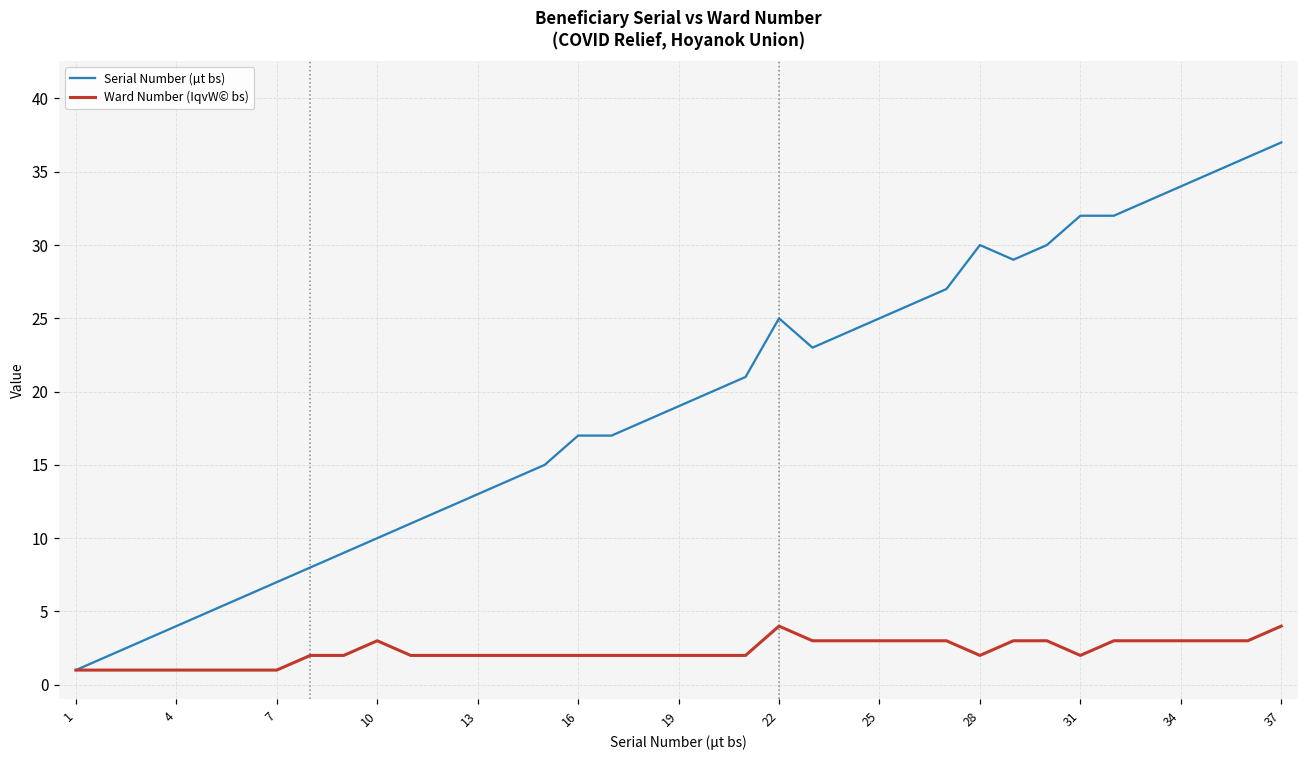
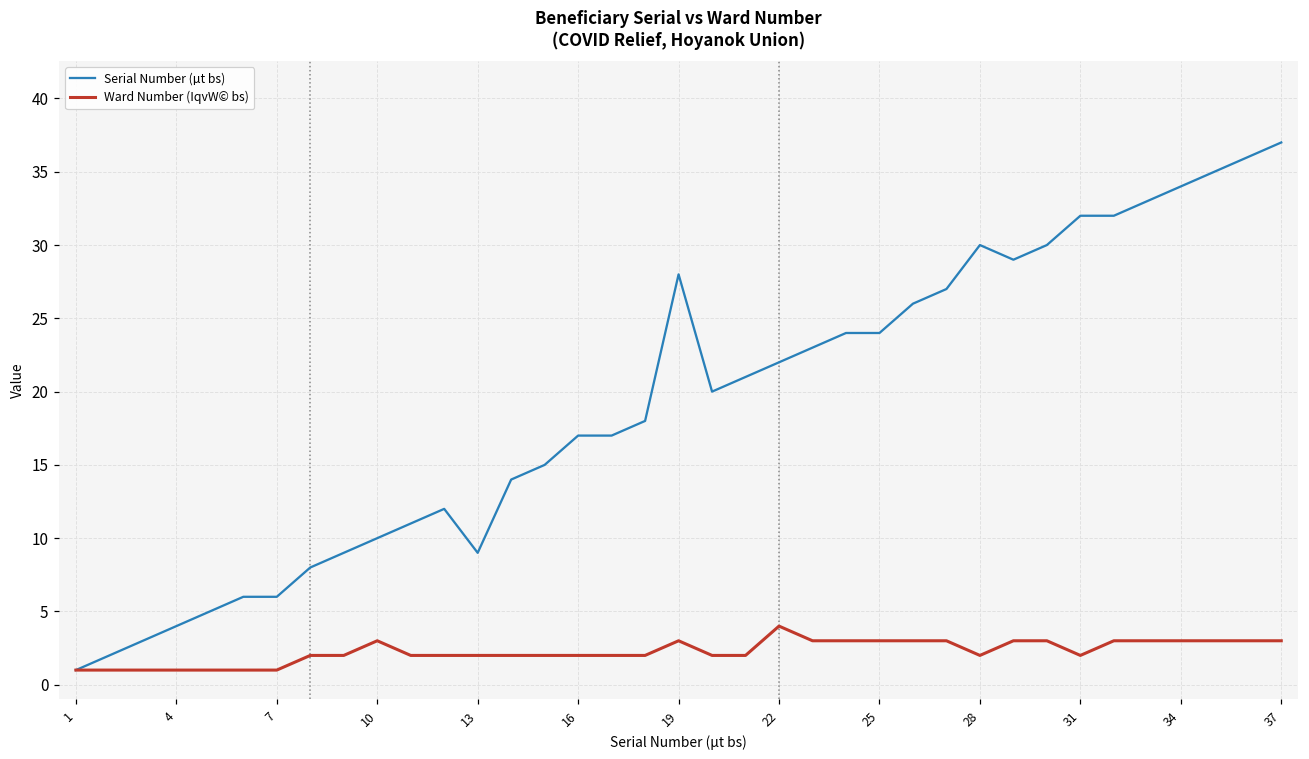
Serial Number (µt bs), 7: 7 -> 6
Serial Number (µt bs), 13: 13 -> 9
Serial Number (µt bs), 19: 19 -> 28
Ward Number (IqvW© bs), 19: 2 -> 3
Serial Number (µt bs), 22: 25 -> 22
Serial Number (µt bs), 25: 25 -> 24
Ward Number (IqvW© bs), 37: 4 -> 3
